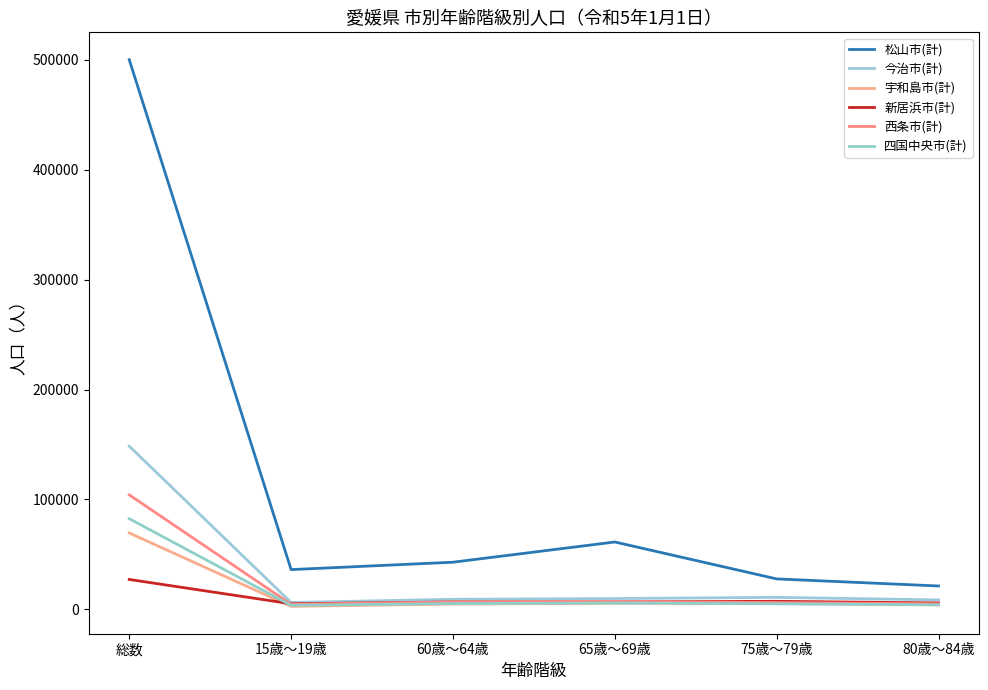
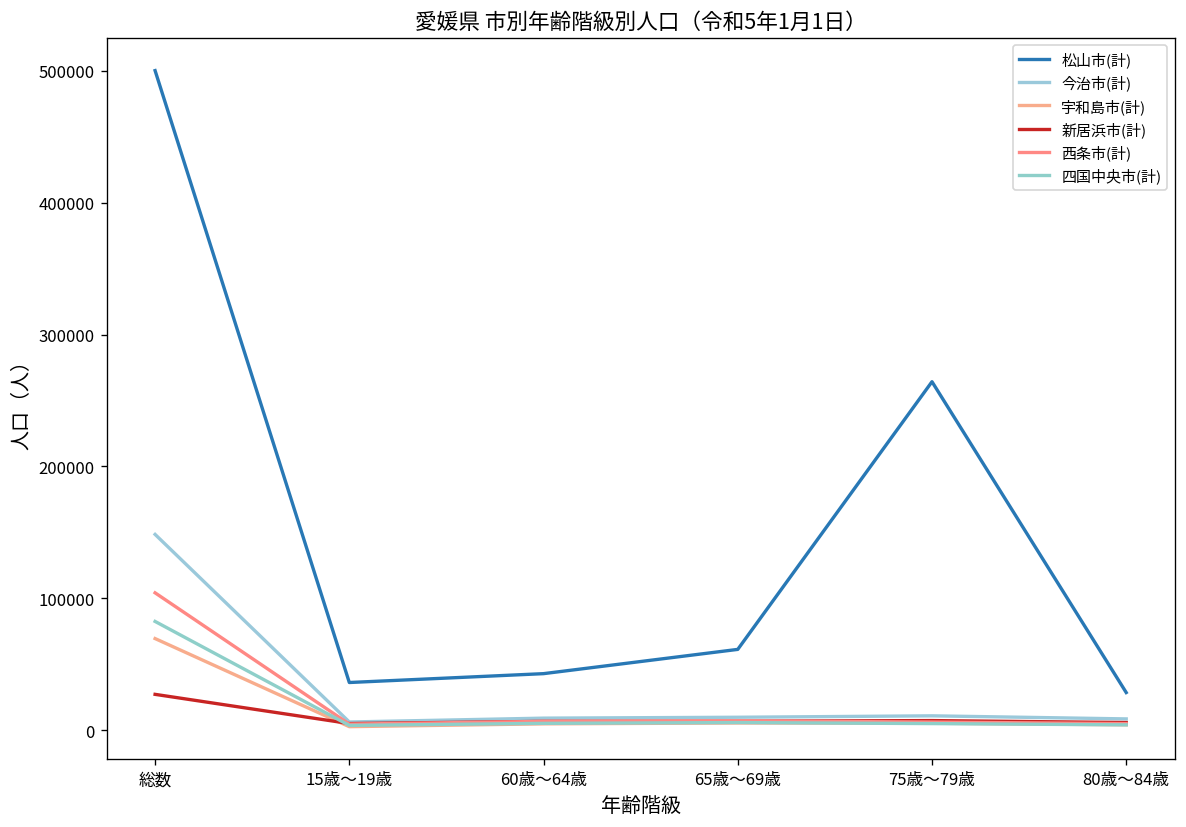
松山市(計), 75歳～79歳: 28000 -> 264000
松山市(計), 80歳～84歳: 21000 -> 29000
